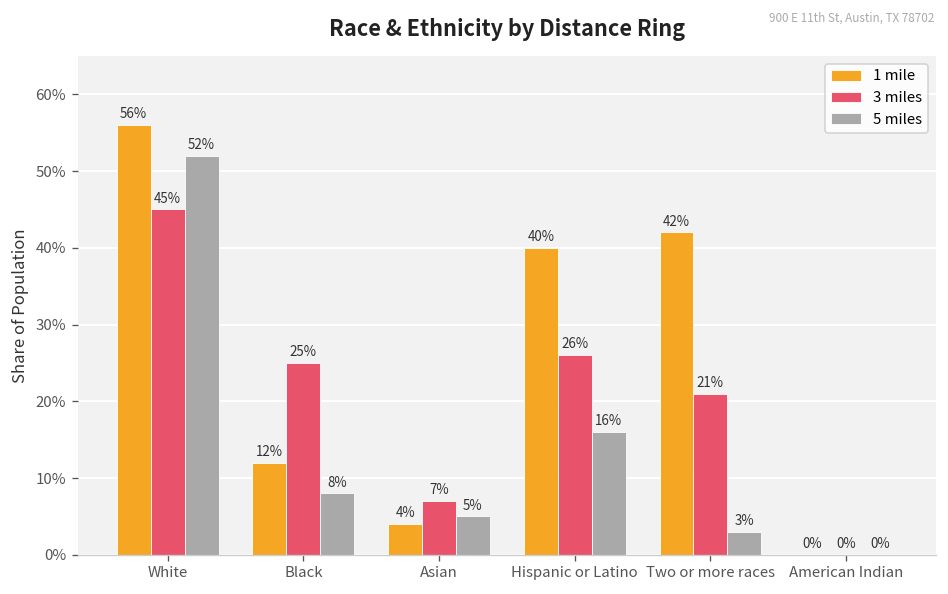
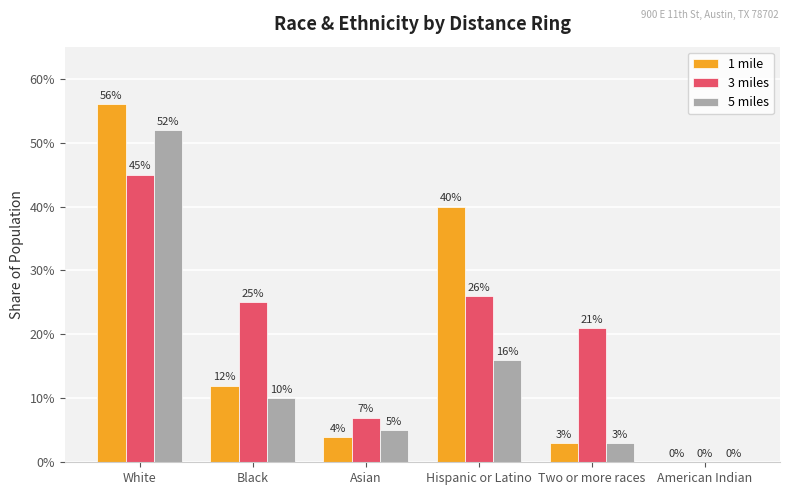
5 miles, Black: 8% -> 10%
1 mile, Two or more races: 42% -> 3%
